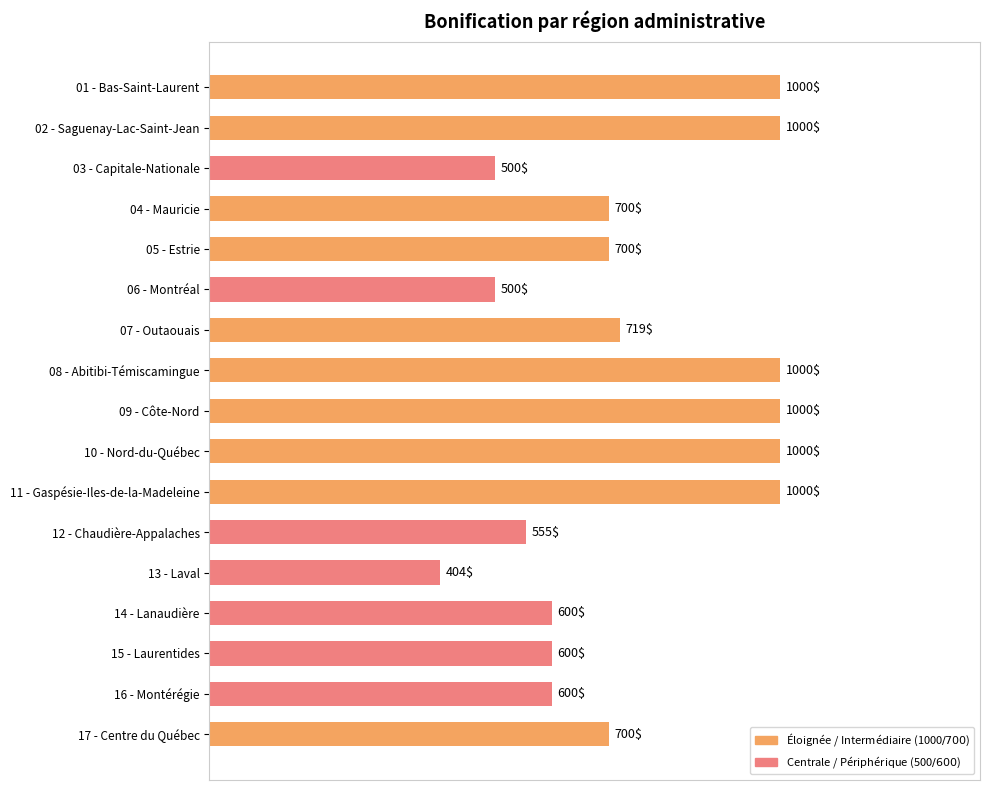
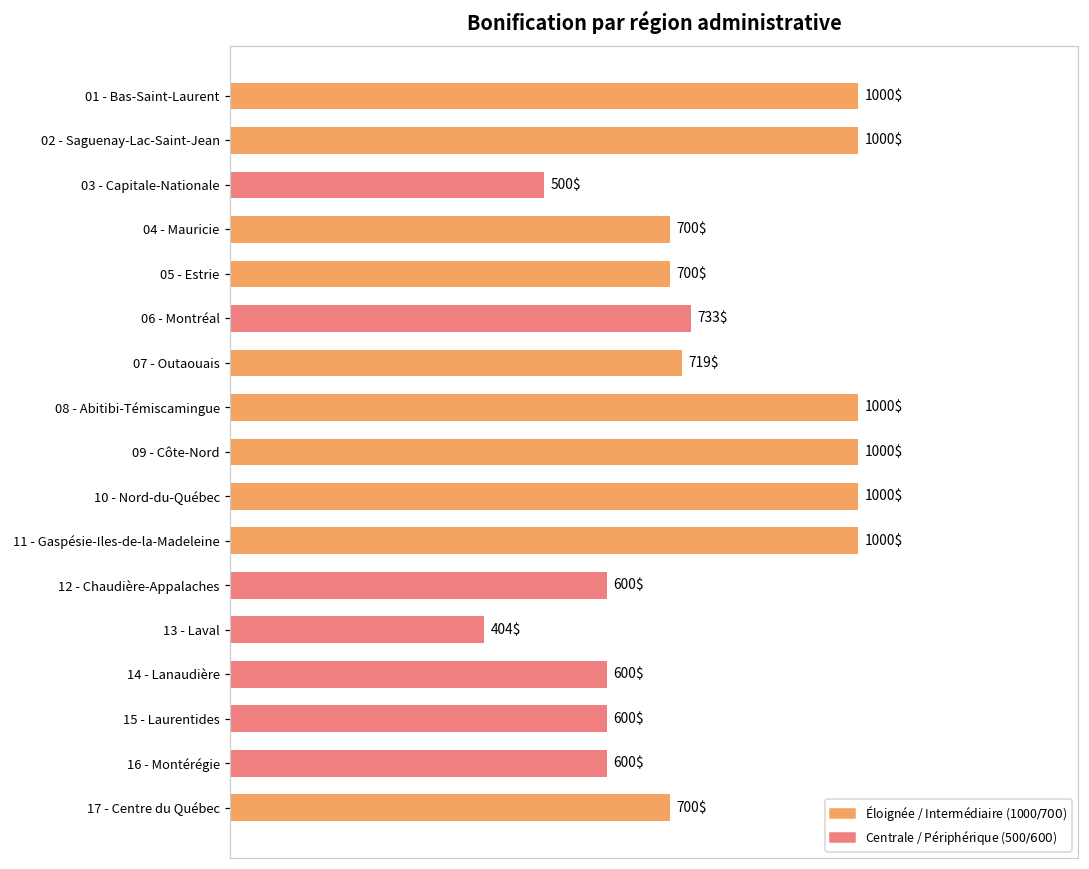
06 - Montréal: 500$ -> 733$
12 - Chaudière-Appalaches: 555$ -> 600$
